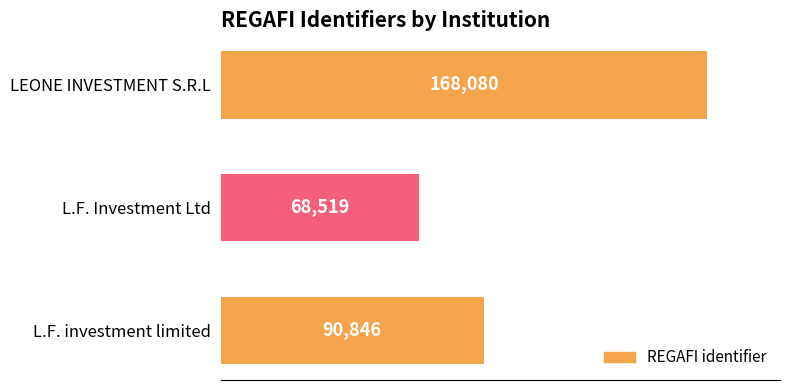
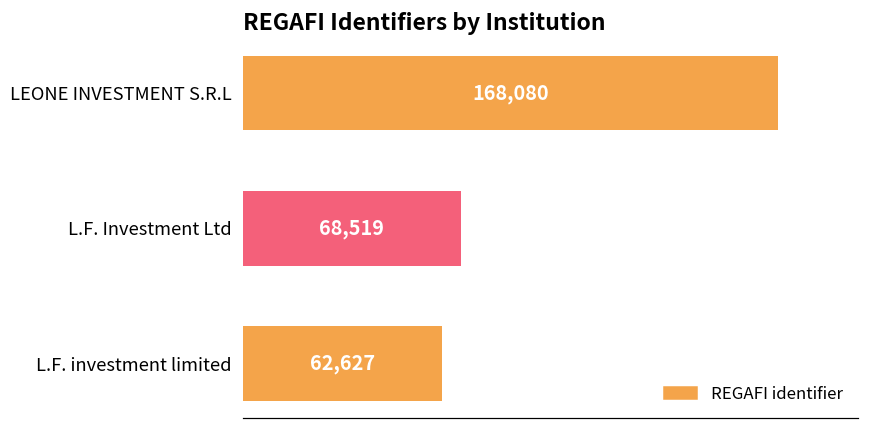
L.F. investment limited: 90,846 -> 62,627
